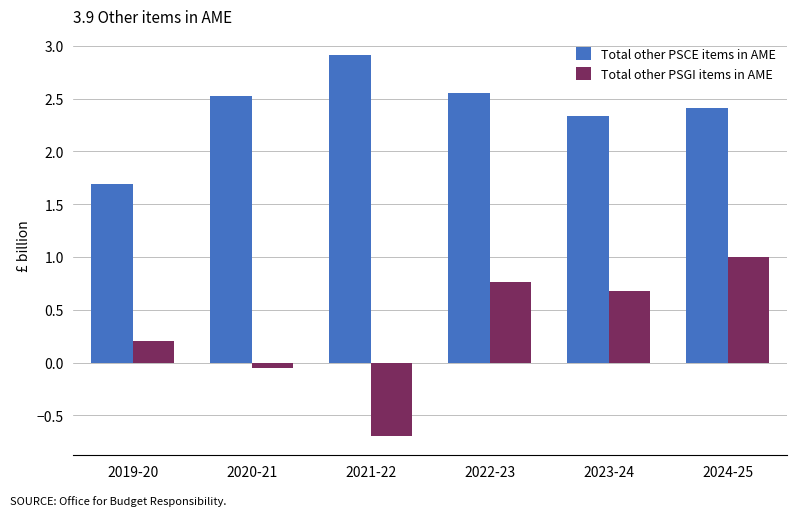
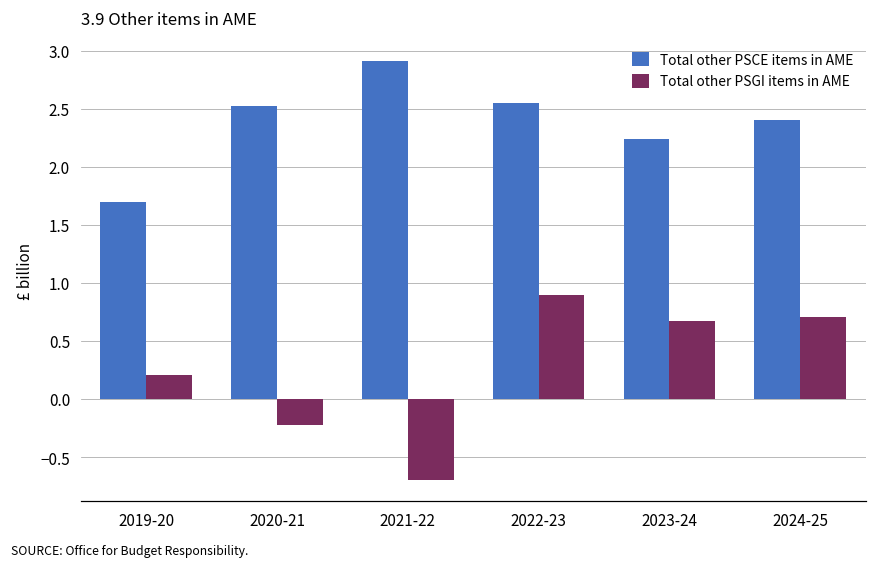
Total other PSGI items in AME, 2020-21: -0.05 -> -0.22
Total other PSGI items in AME, 2022-23: 0.76 -> 0.90
Total other PSCE items in AME, 2023-24: 2.34 -> 2.24
Total other PSGI items in AME, 2024-25: 1.00 -> 0.70
